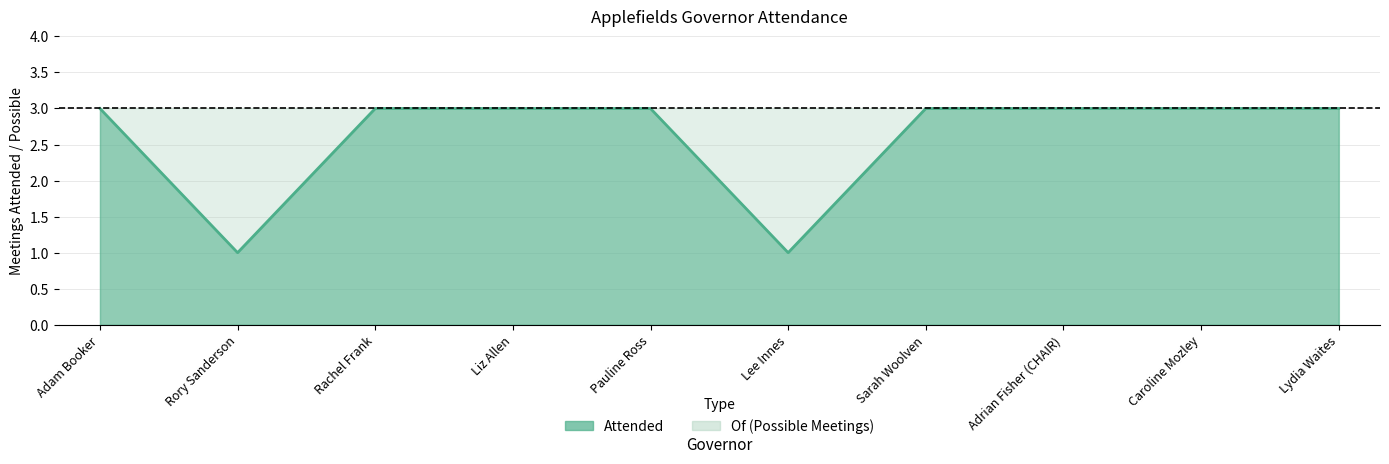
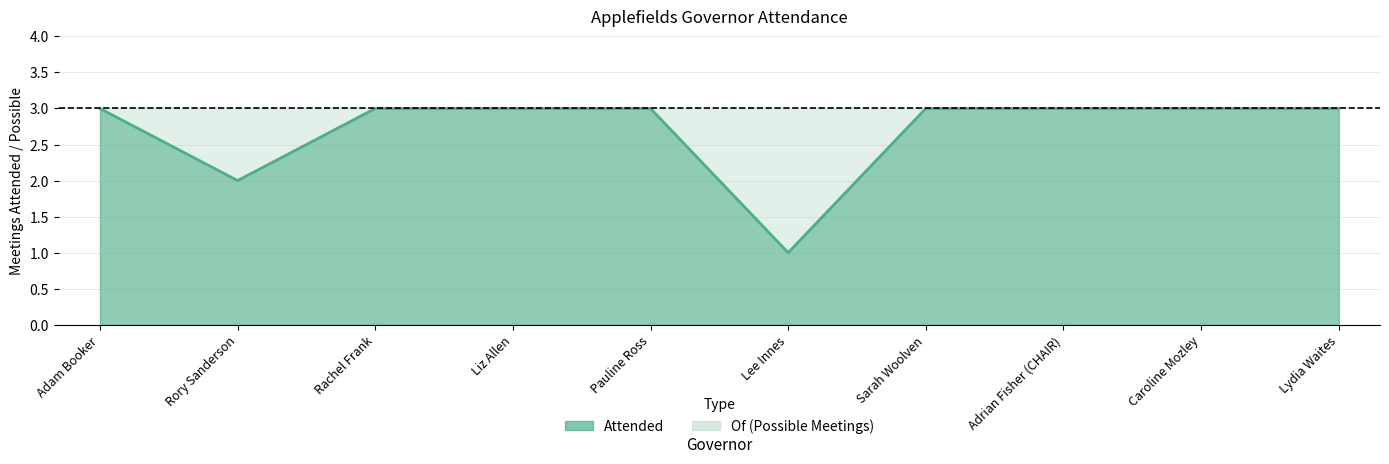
Attended, Rory Sanderson: 1 -> 2
